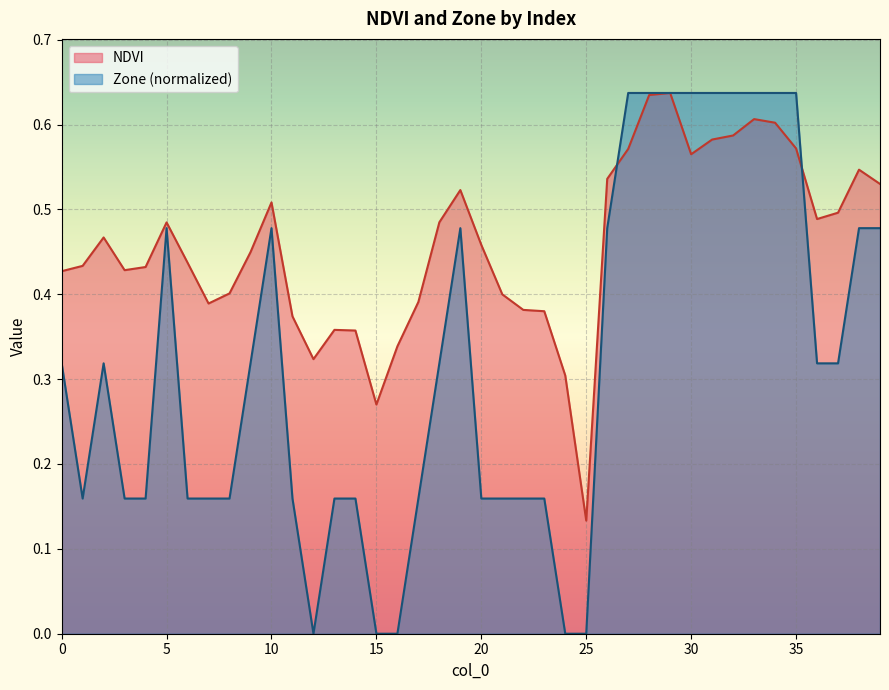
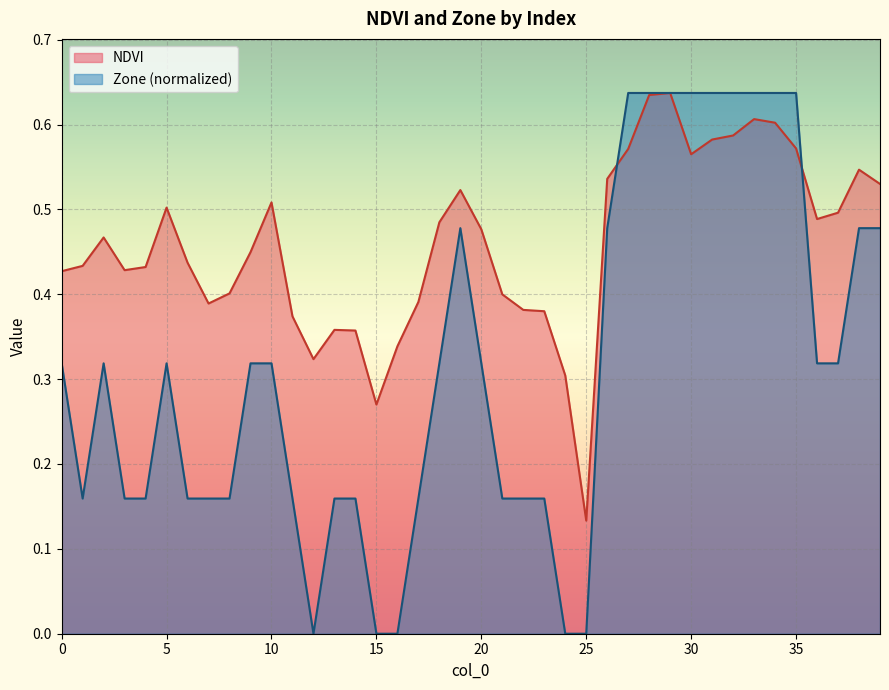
NDVI, 5: 0.48 -> 0.50
Zone (normalized), 5: 0.48 -> 0.32
Zone (normalized), 10: 0.48 -> 0.32
NDVI, 20: 0.46 -> 0.48
Zone (normalized), 20: 0.16 -> 0.32
